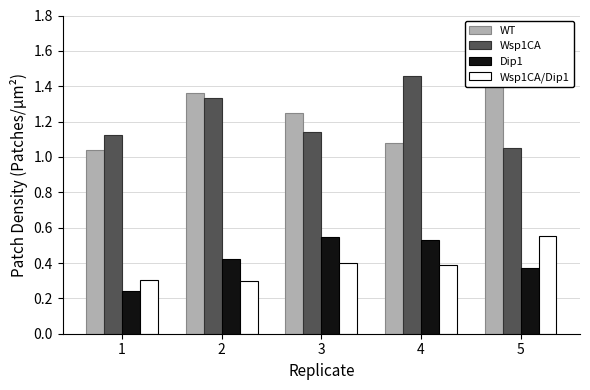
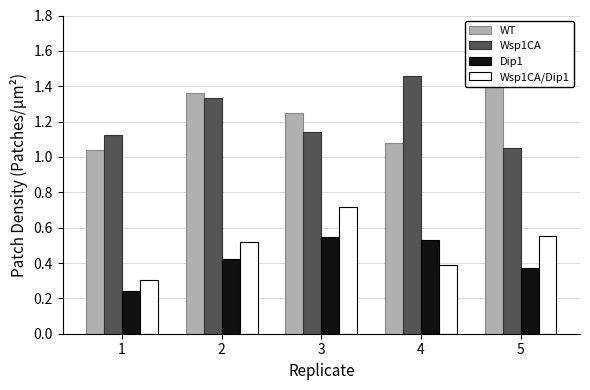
Wsp1CA/Dip1, 2: 0.30 -> 0.52
Wsp1CA/Dip1, 3: 0.40 -> 0.72
